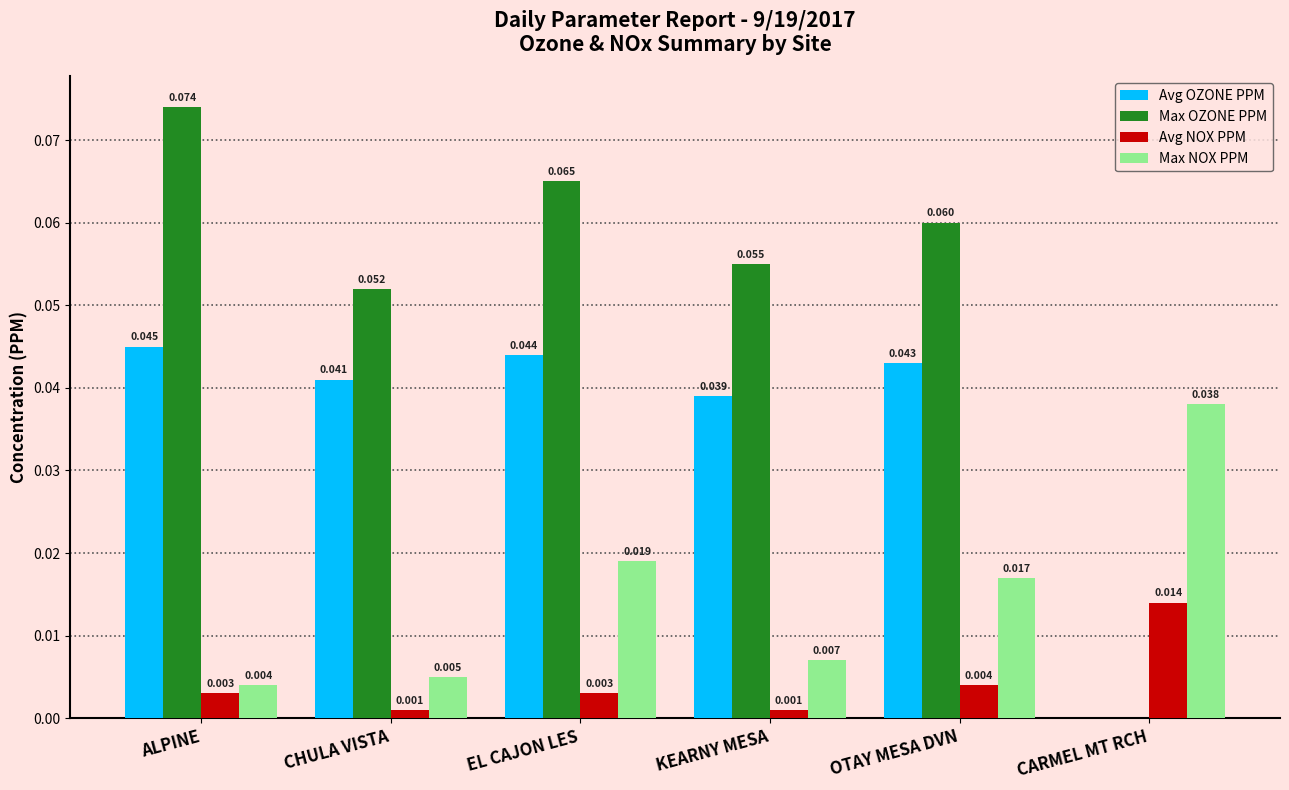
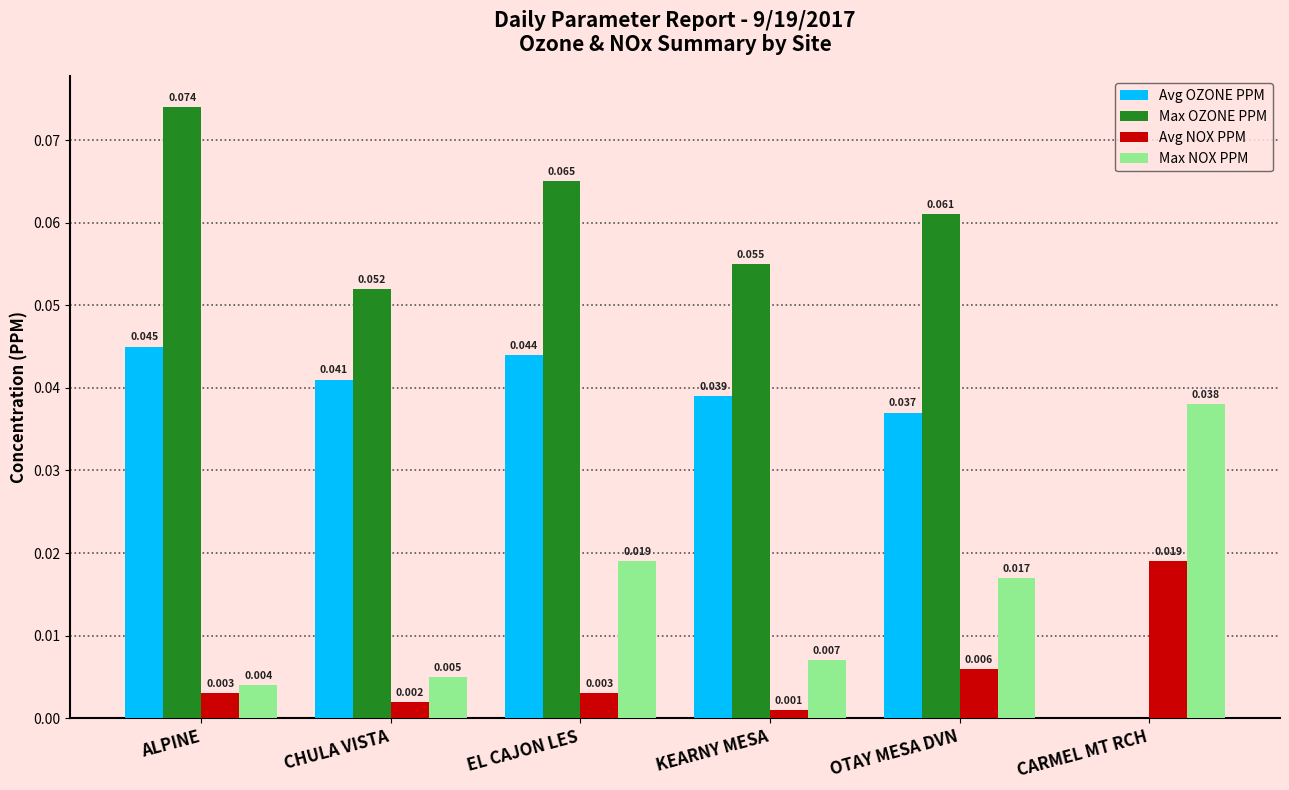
Avg NOX PPM, CHULA VISTA: 0.001 -> 0.002
Avg OZONE PPM, OTAY MESA DVN: 0.043 -> 0.037
Max OZONE PPM, OTAY MESA DVN: 0.060 -> 0.061
Avg NOX PPM, OTAY MESA DVN: 0.004 -> 0.006
Avg NOX PPM, CARMEL MT RCH: 0.014 -> 0.019
